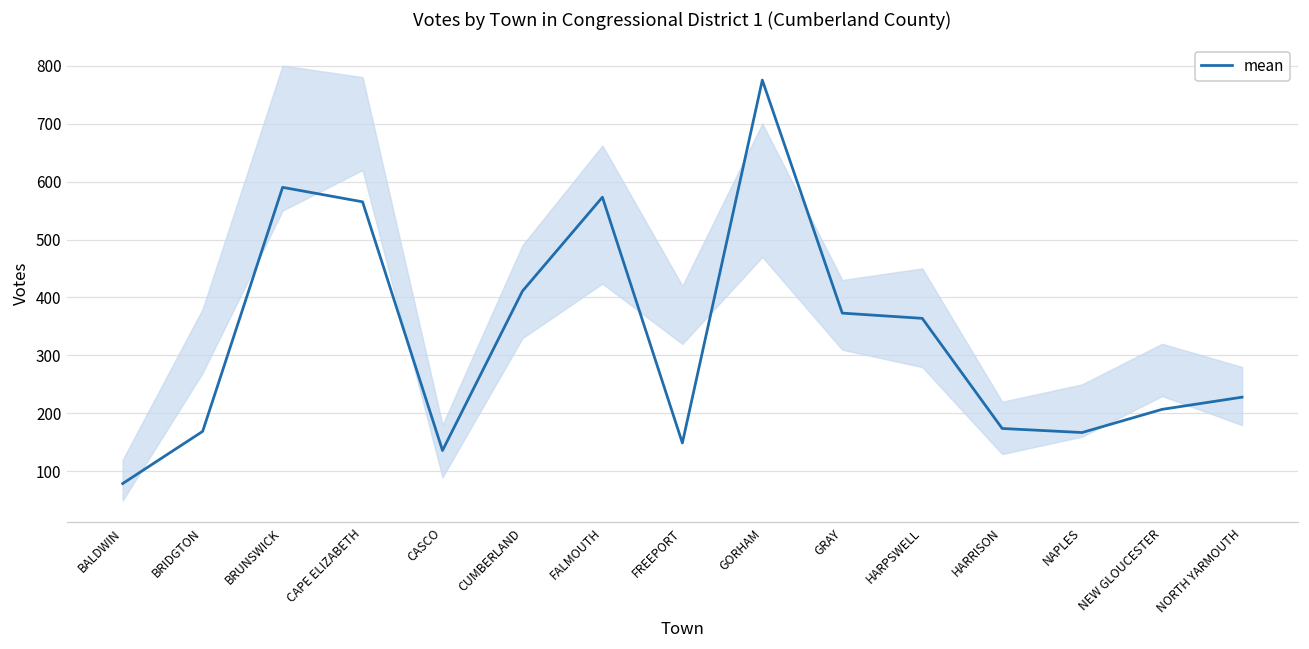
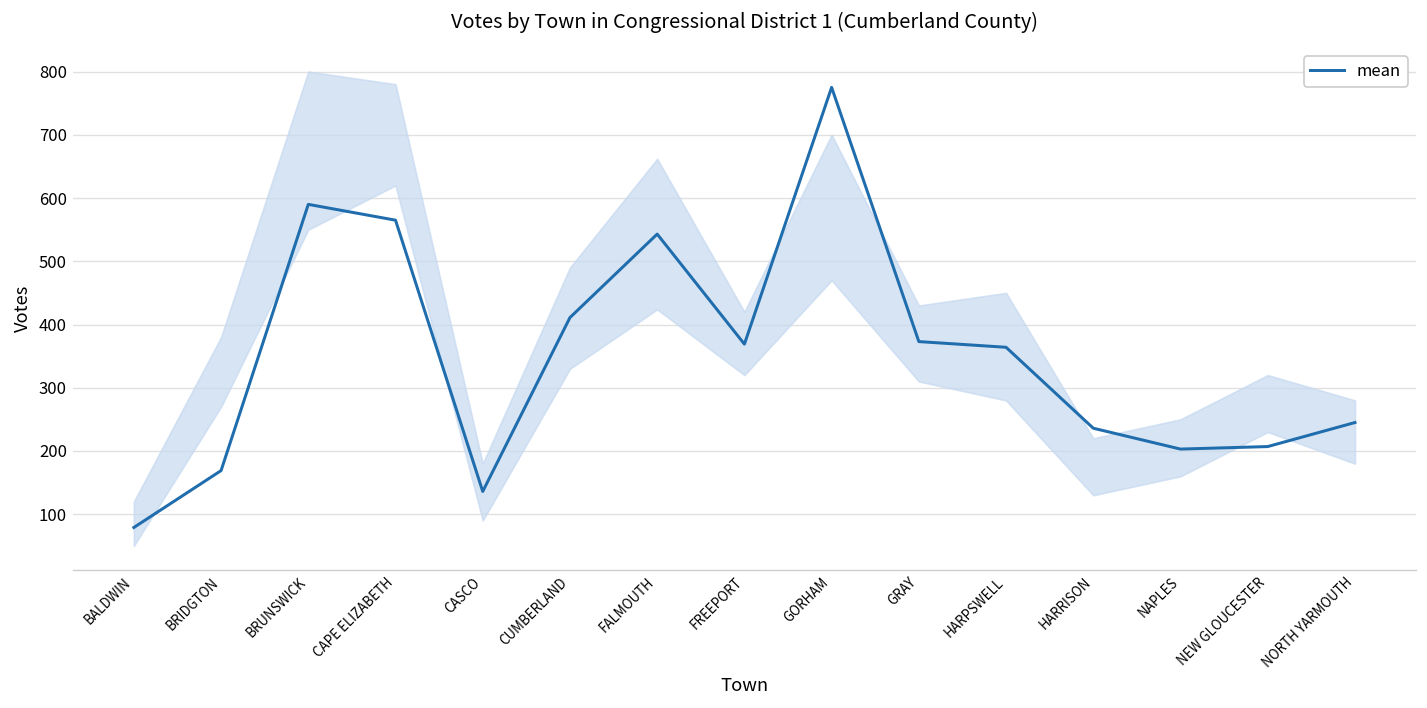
mean, FALMOUTH: 570 -> 540
mean, FREEPORT: 150 -> 370
mean, HARRISON: 170 -> 240
mean, NAPLES: 170 -> 200
mean, NORTH YARMOUTH: 230 -> 250
